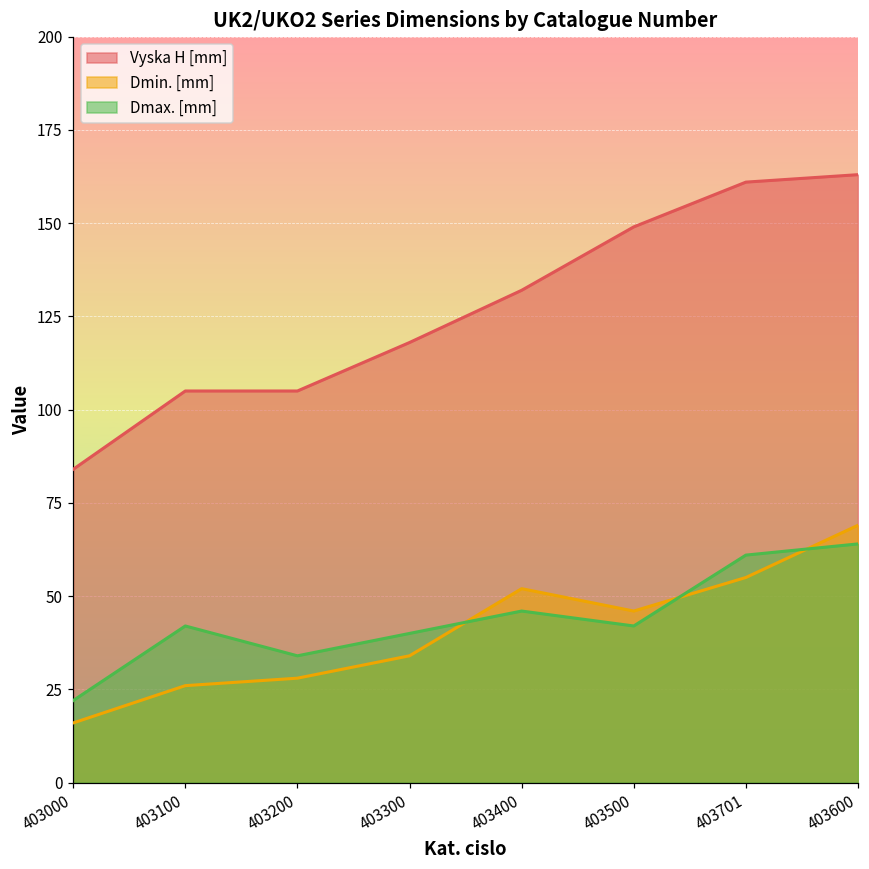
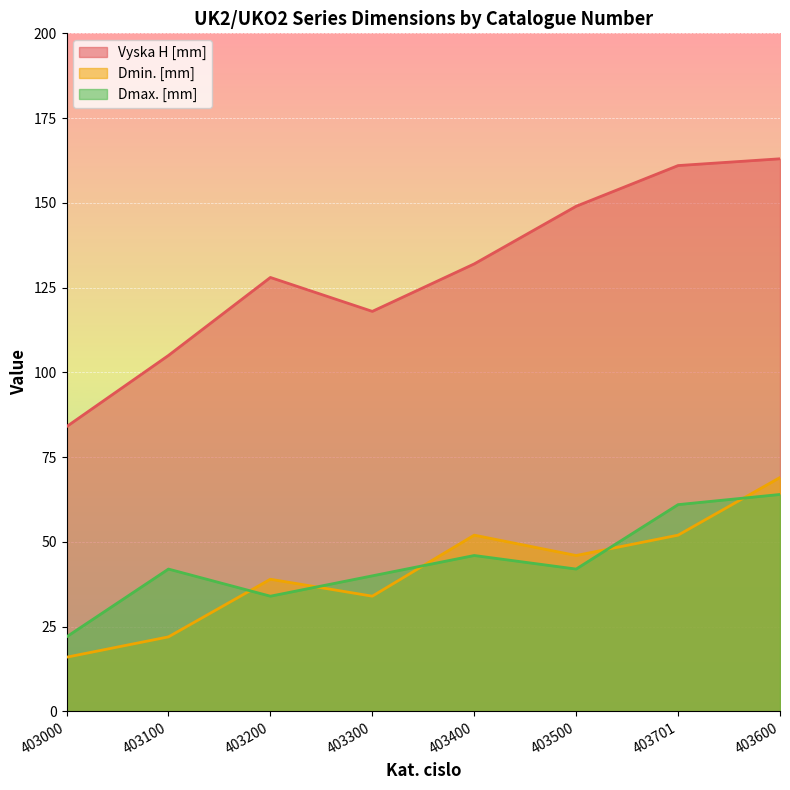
Dmin. [mm], 403100: 26 -> 22
Vyska H [mm], 403200: 105 -> 128
Dmin. [mm], 403200: 28 -> 39
Dmin. [mm], 403701: 55 -> 52
